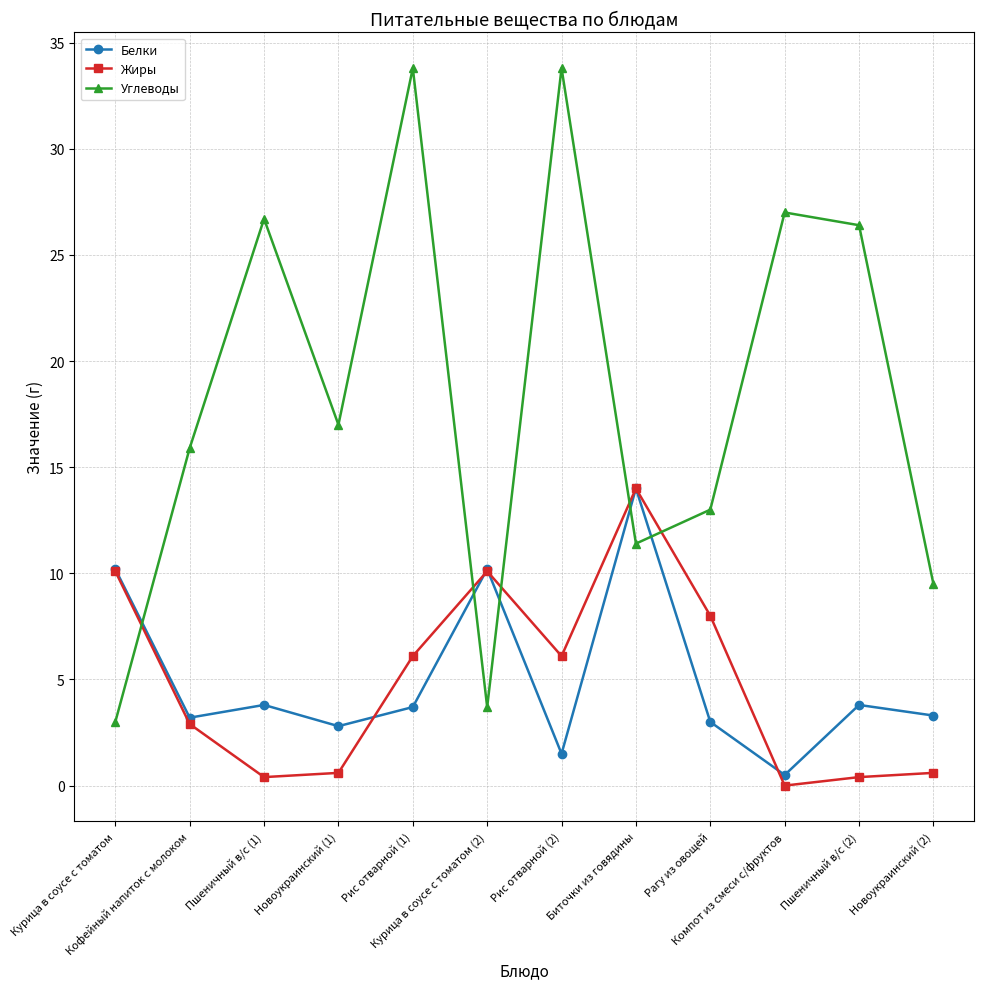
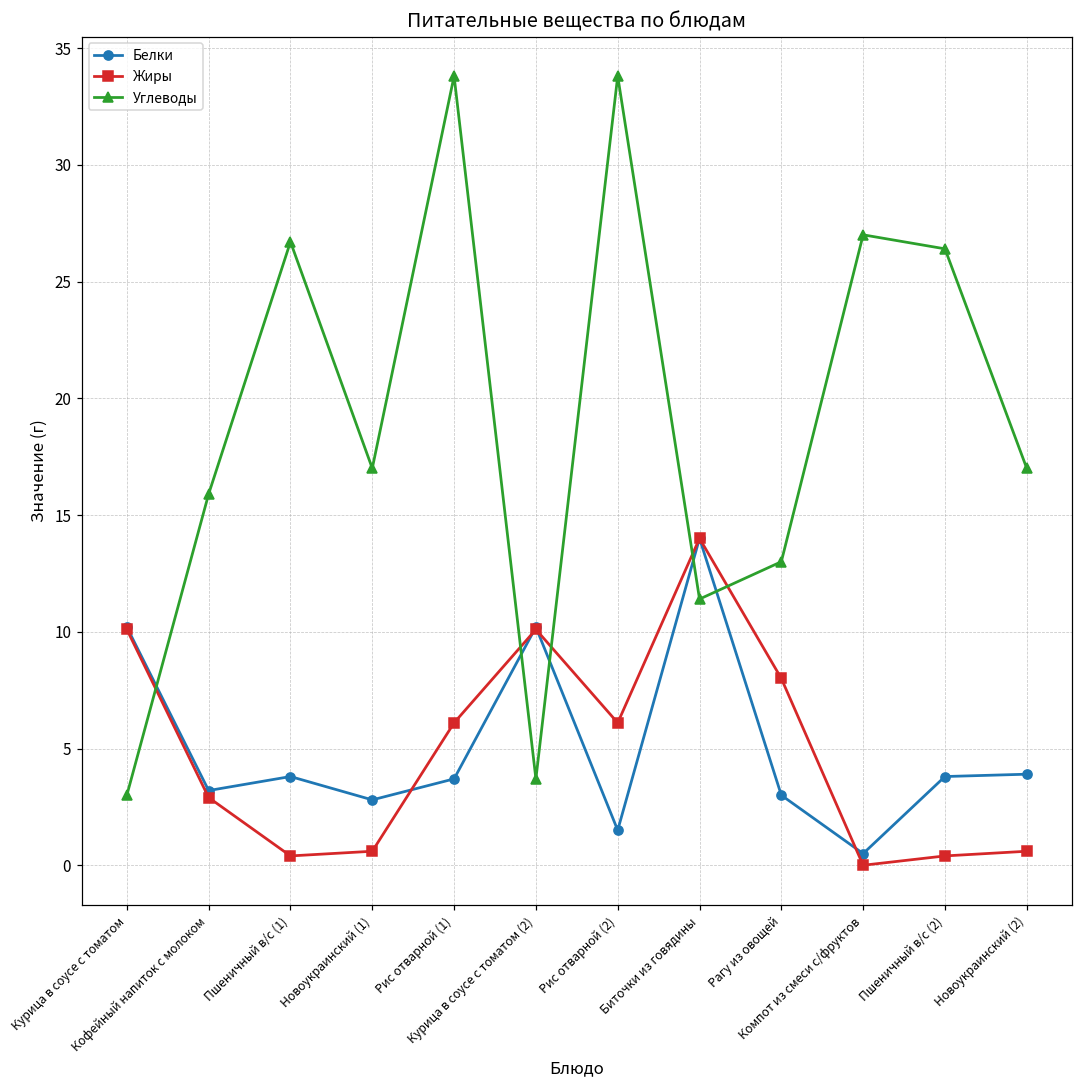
Белки, Новоукраинский (2): 3.3 -> 3.9
Углеводы, Новоукраинский (2): 9.5 -> 17.0
